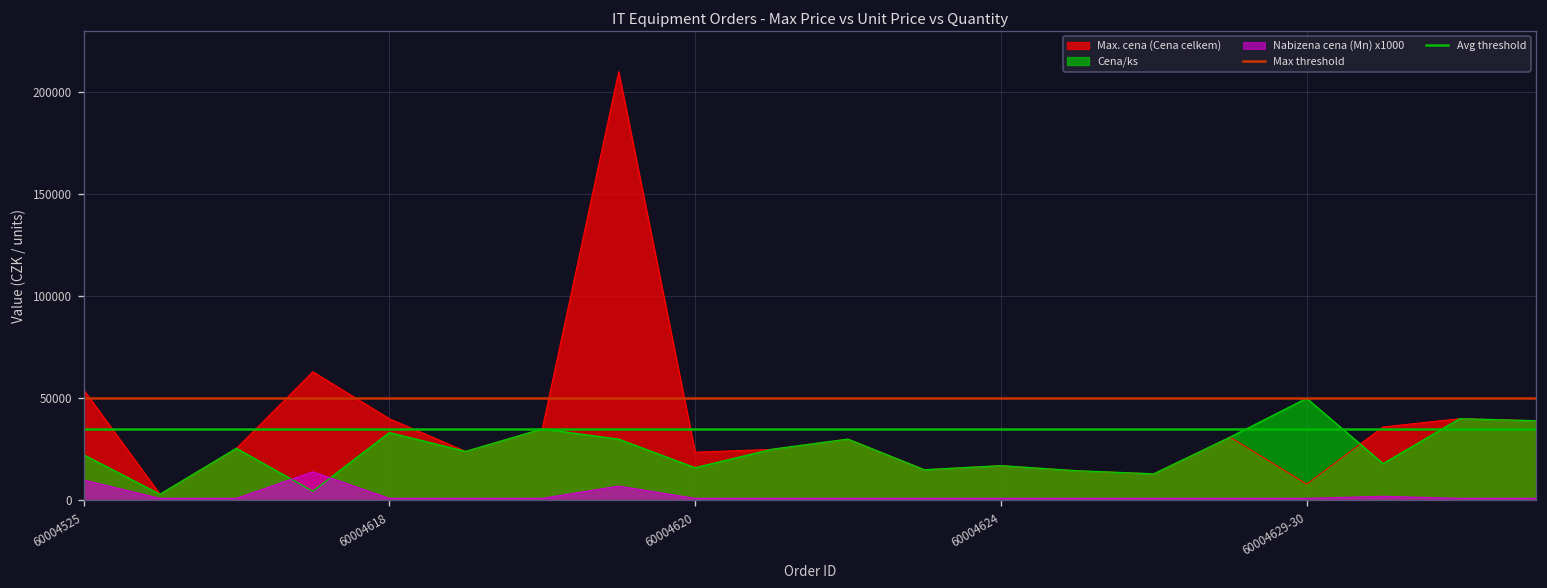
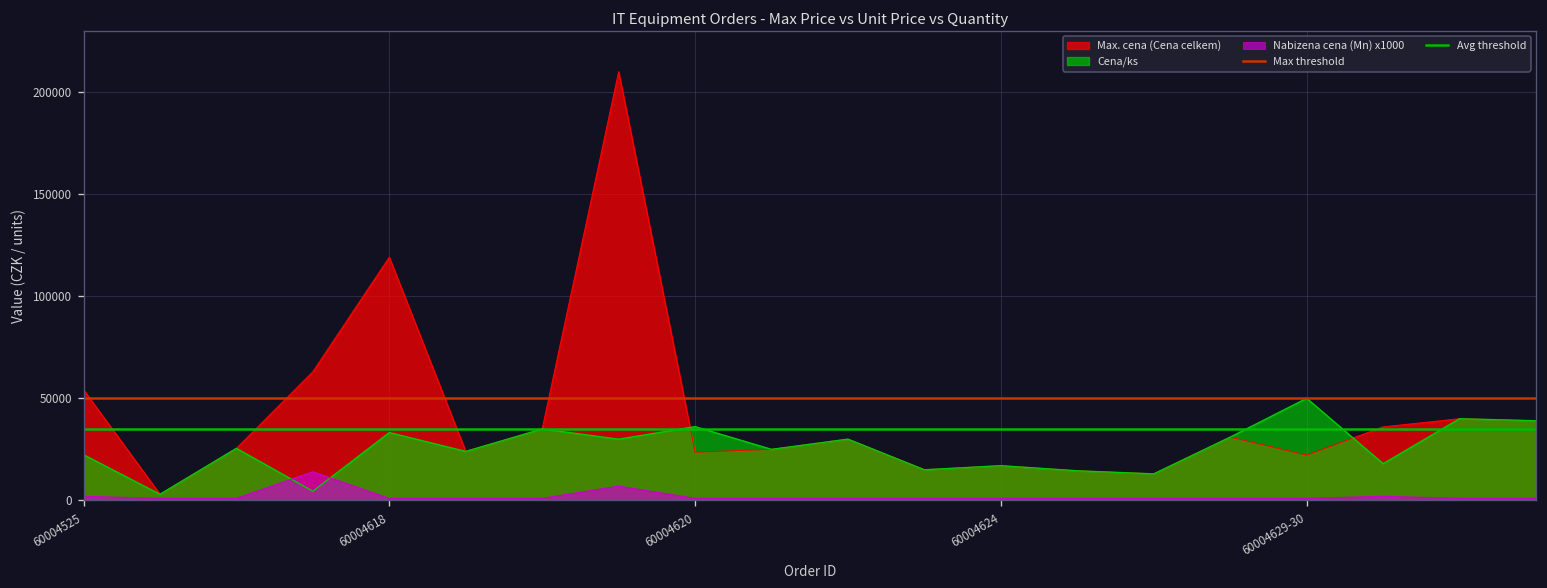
Nabizena cena (Mn) x1000, 60004525: 10000 -> 2000
Max. cena (Cena celkem), 60004618: 40000 -> 119000
Cena/ks, 60004620: 16000 -> 36000
Max. cena (Cena celkem), 60004629-30: 8000 -> 22000
